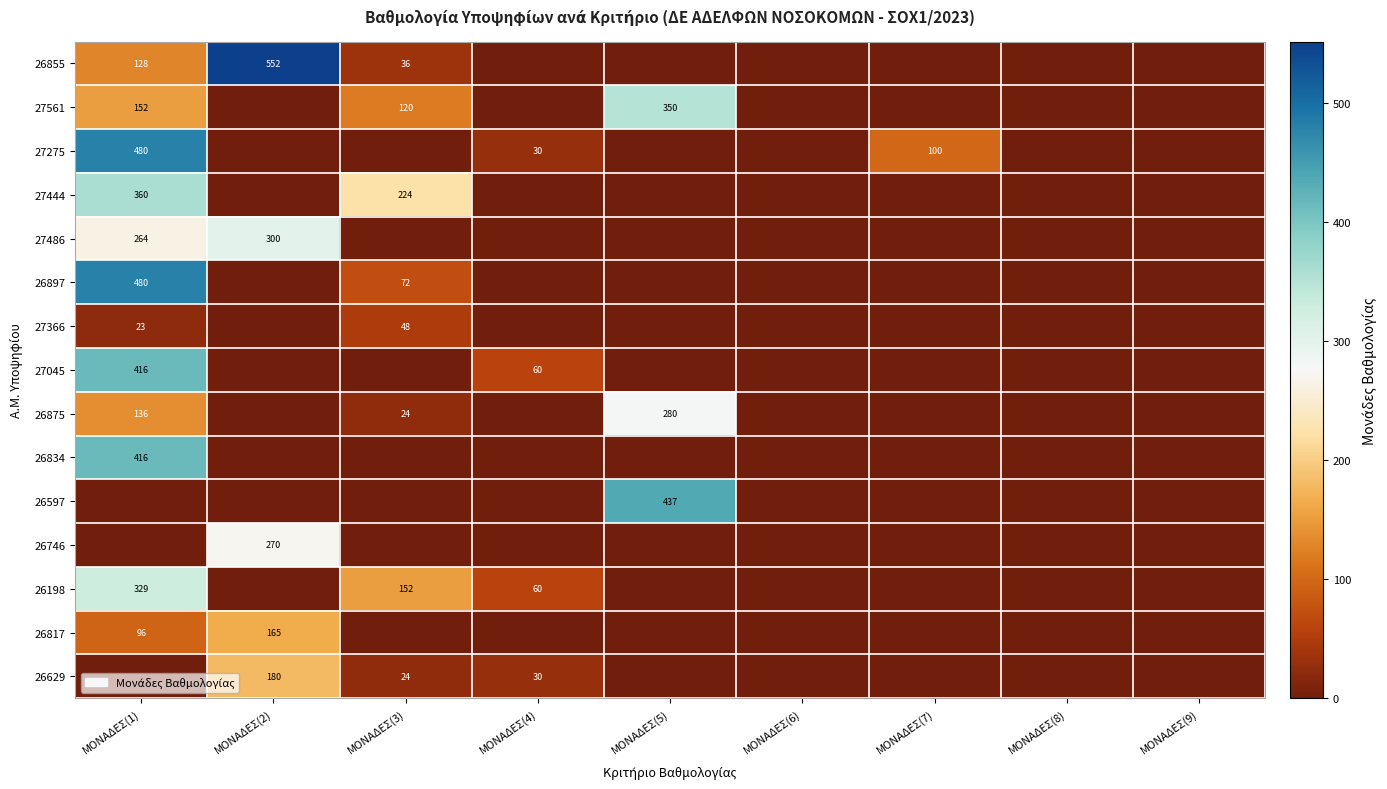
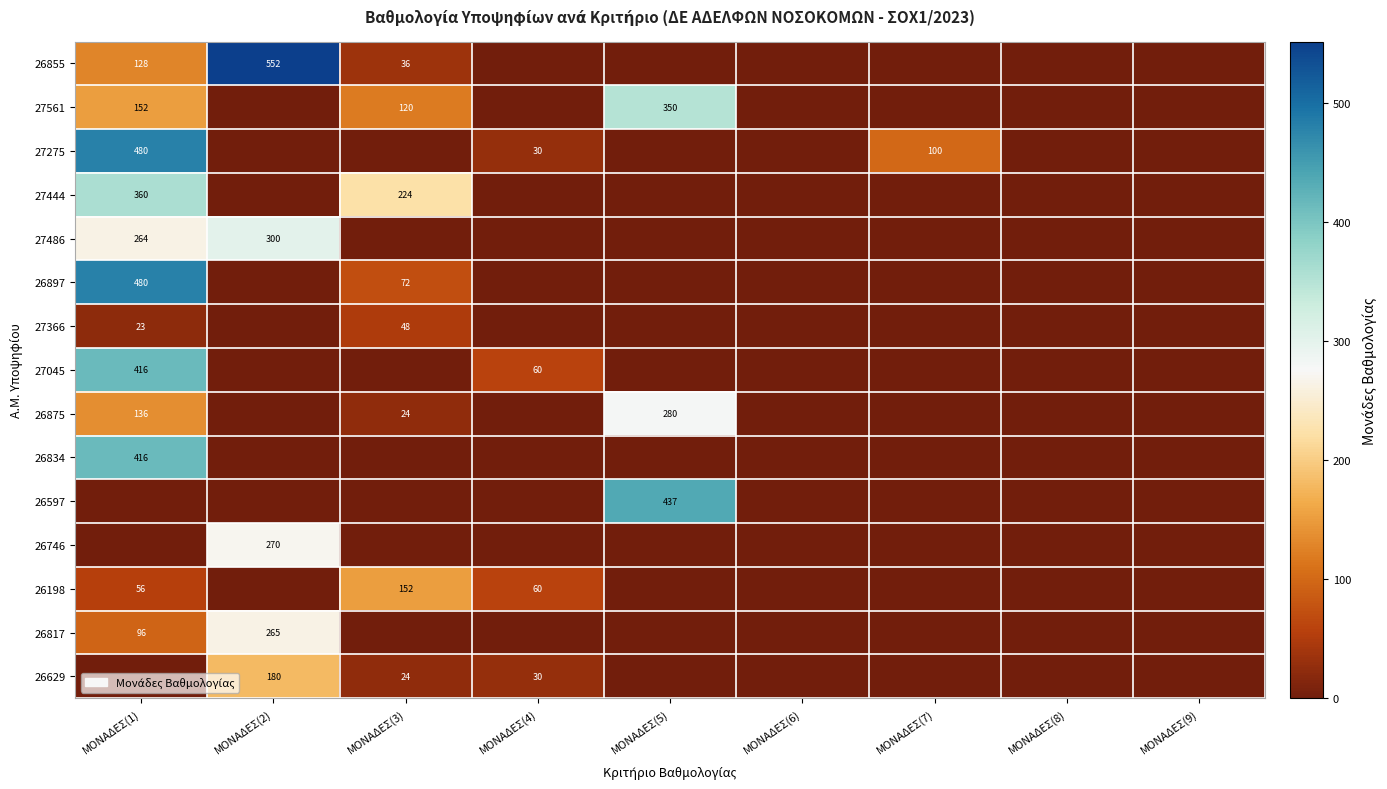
26198, ΜΟΝΑΔΕΣ(1): 329 -> 56
26817, ΜΟΝΑΔΕΣ(2): 165 -> 265
